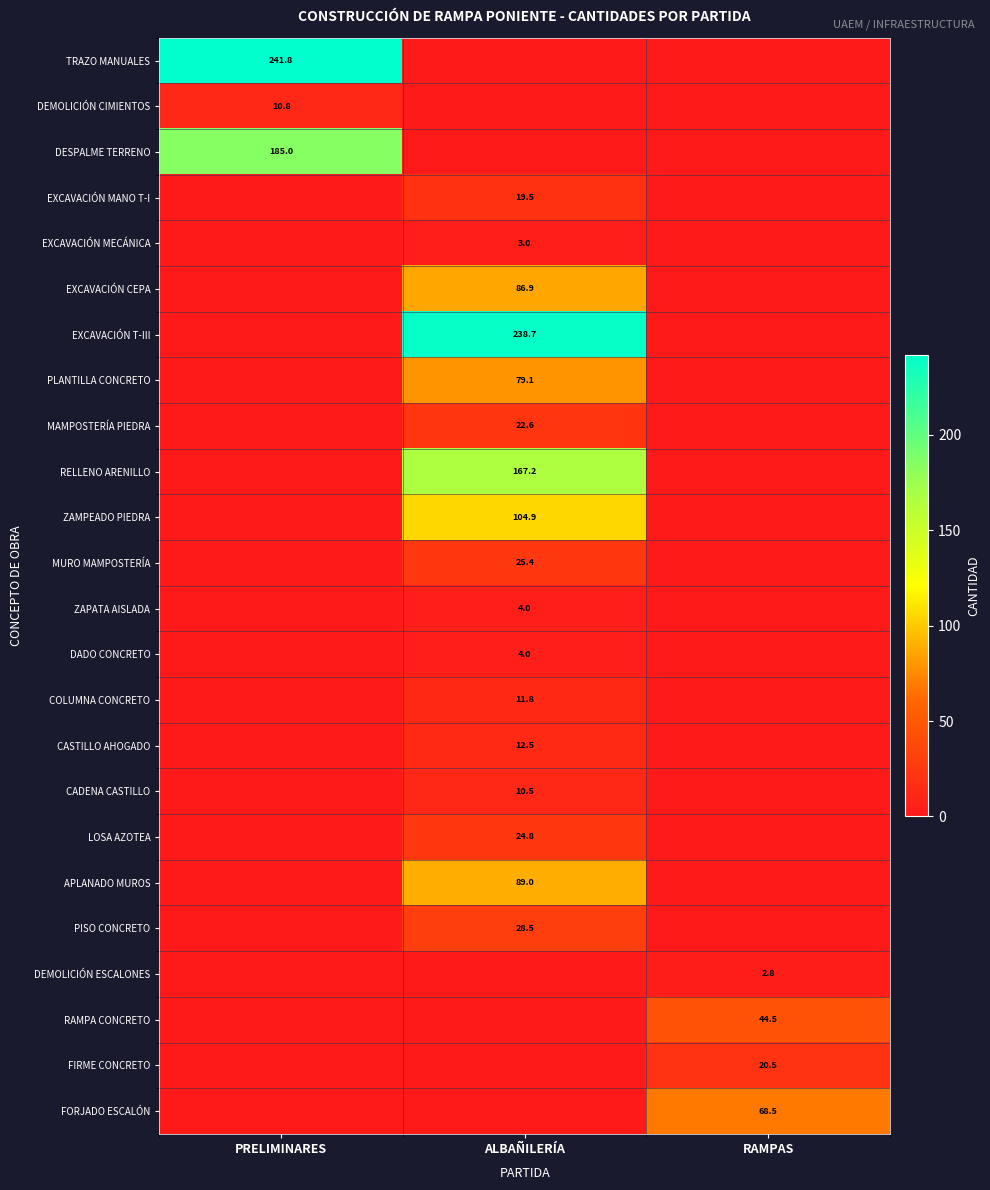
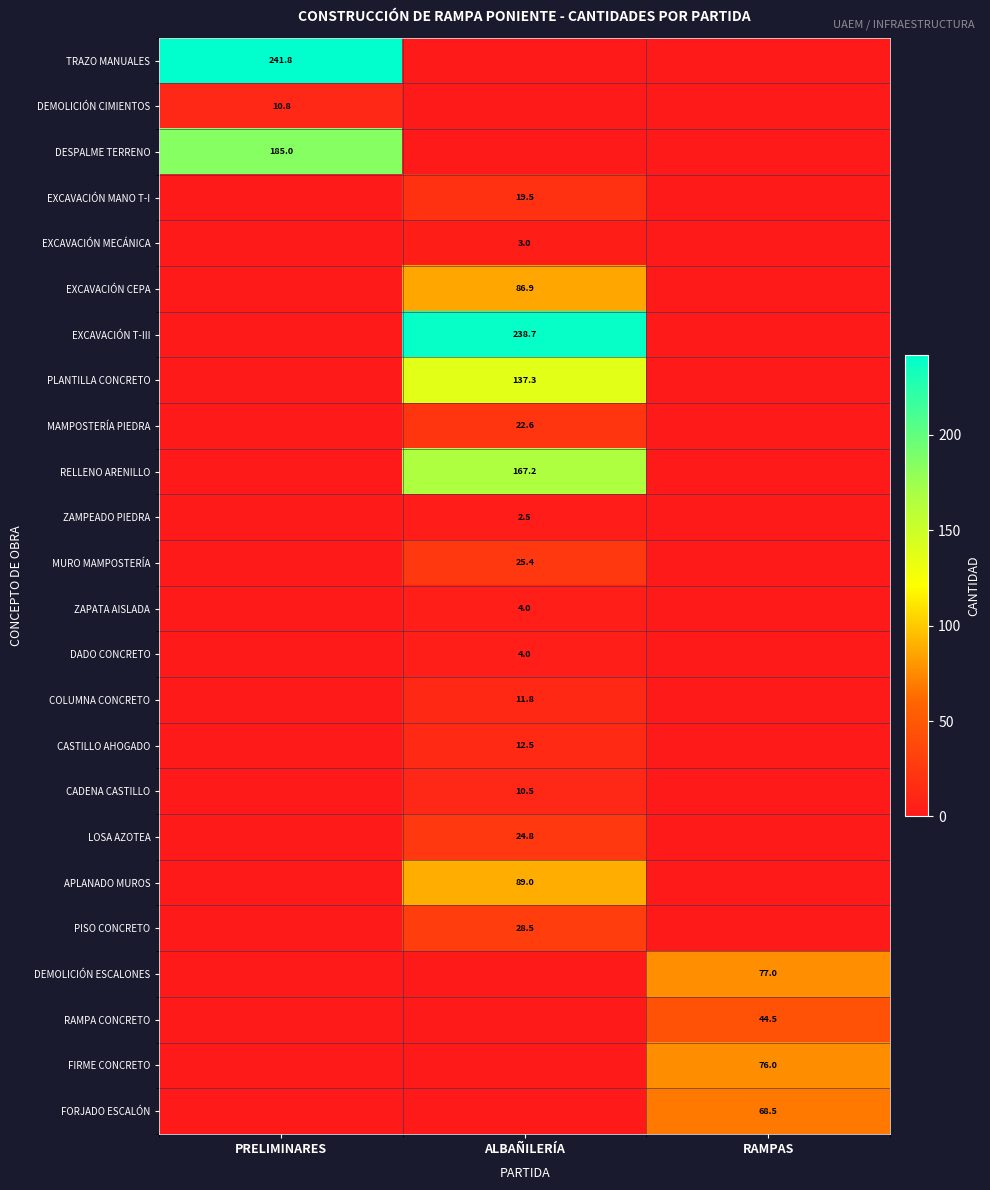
PLANTILLA CONCRETO, ALBAÑILERÍA: 79.1 -> 137.3
ZAMPEADO PIEDRA, ALBAÑILERÍA: 104.9 -> 2.5
DEMOLICIÓN ESCALONES, RAMPAS: 2.8 -> 77.0
FIRME CONCRETO, RAMPAS: 20.5 -> 76.0
